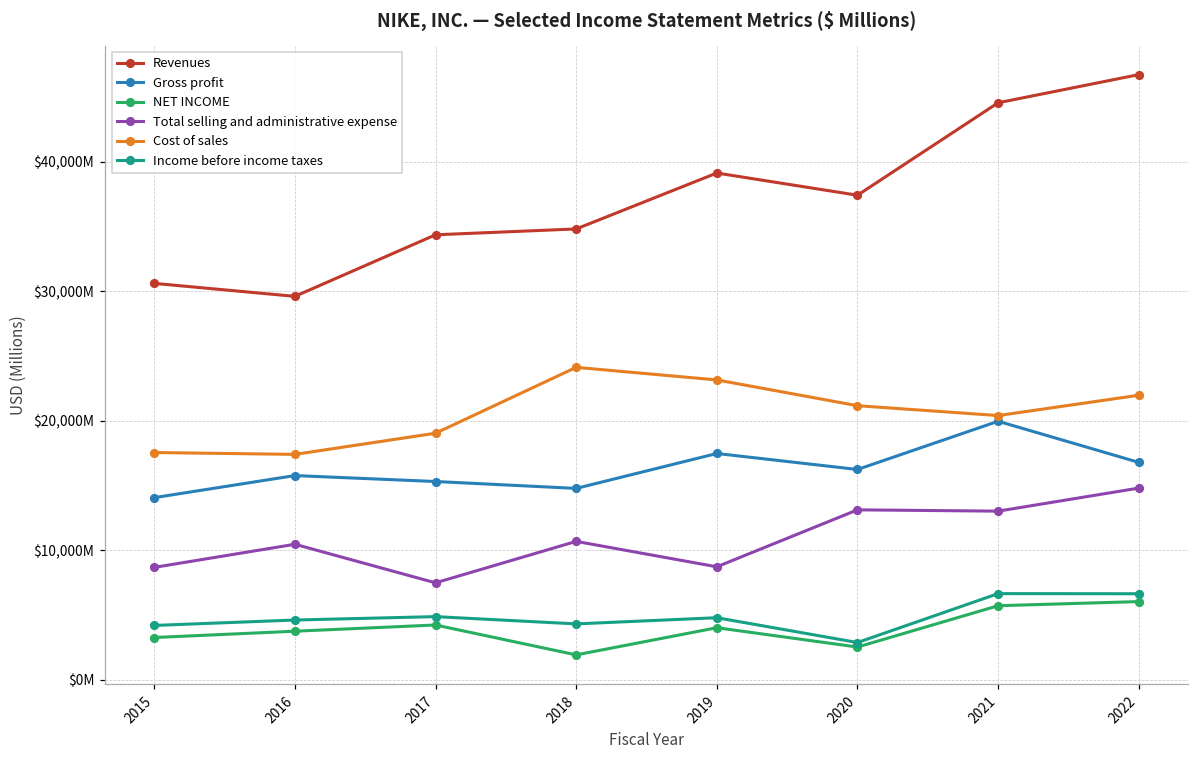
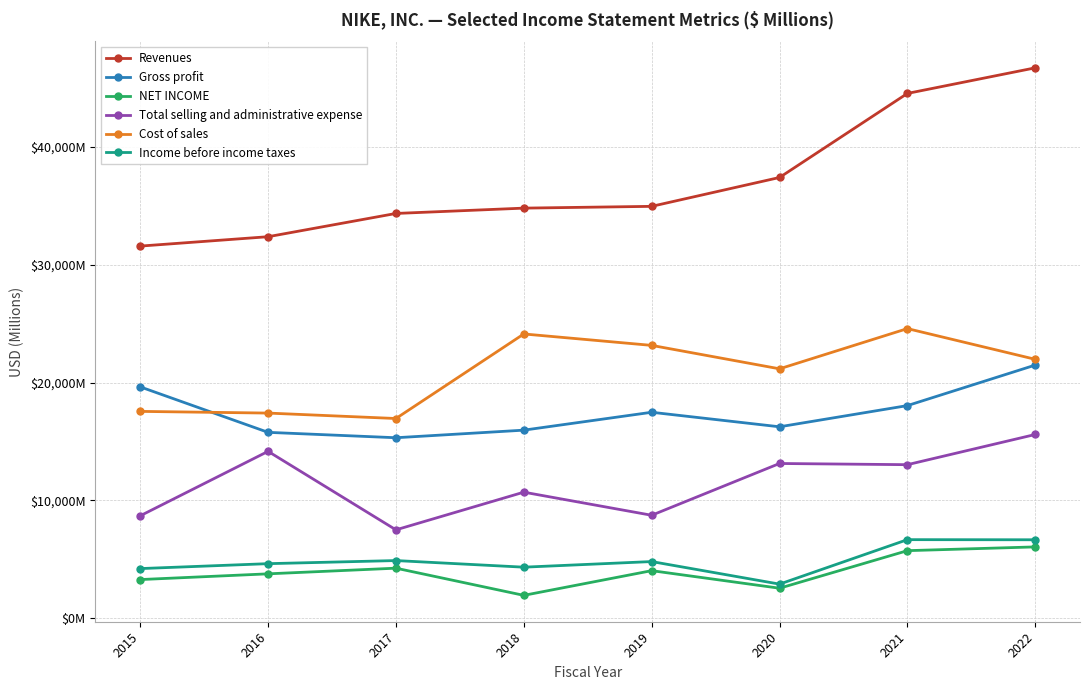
Revenues, 2015: $30,600,000,000 -> $31,600,000,000
Gross profit, 2015: $14,100,000,000 -> $19,600,000,000
Revenues, 2016: $29,600,000,000 -> $32,400,000,000
Total selling and administrative expense, 2016: $10,500,000,000 -> $14,200,000,000
Cost of sales, 2017: $19,000,000,000 -> $16,900,000,000
Gross profit, 2018: $14,800,000,000 -> $16,000,000,000
Revenues, 2019: $39,100,000,000 -> $35,000,000,000
Gross profit, 2021: $20,000,000,000 -> $18,000,000,000
Cost of sales, 2021: $20,400,000,000 -> $24,600,000,000
Gross profit, 2022: $16,800,000,000 -> $21,500,000,000
Total selling and administrative expense, 2022: $14,800,000,000 -> $15,600,000,000
